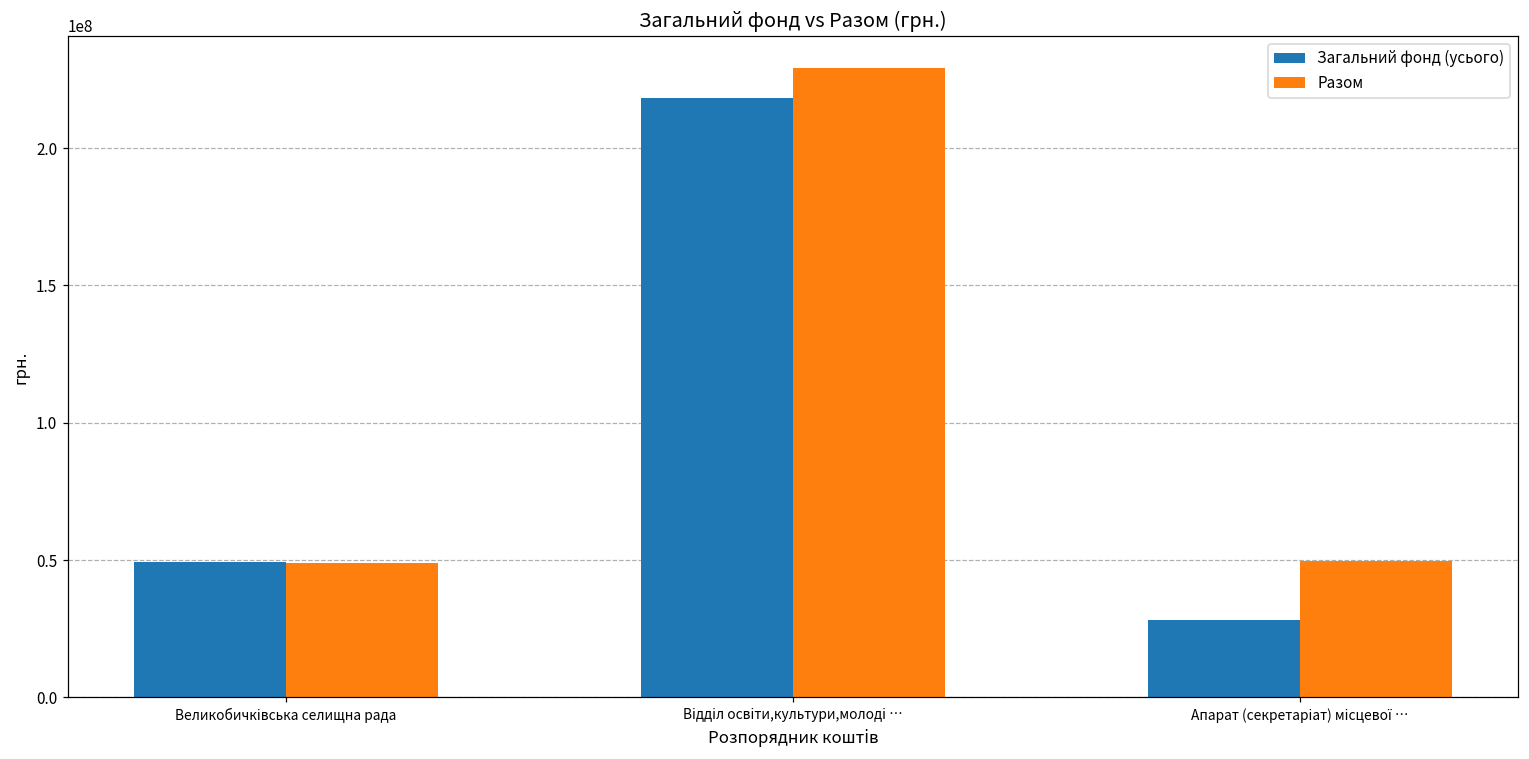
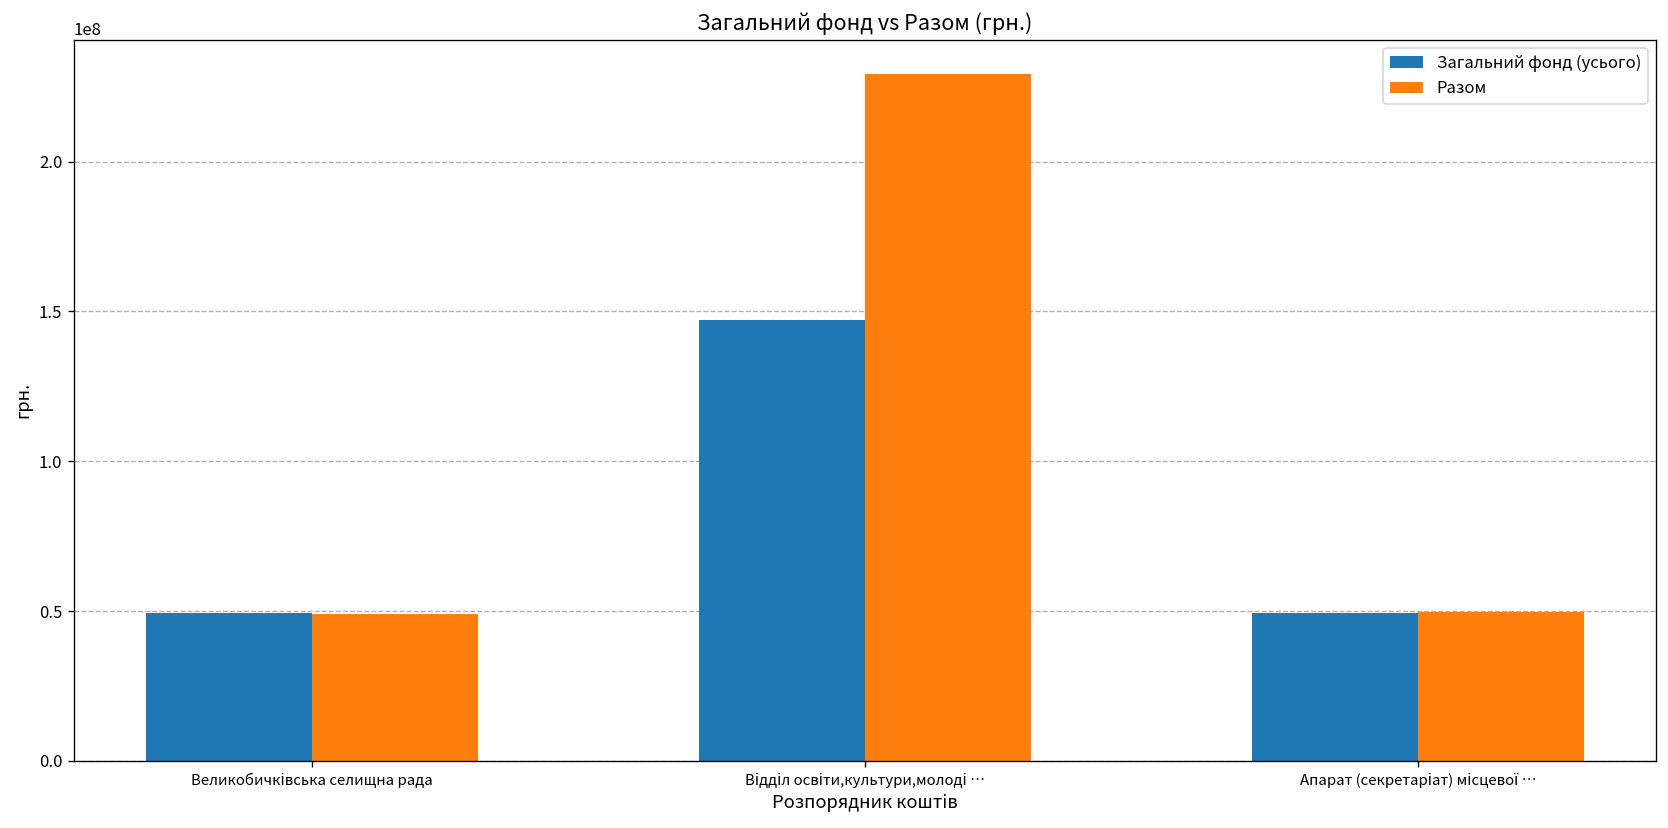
Загальний фонд (усього), Відділ освіти,культури,молоді …: 218000000 -> 147000000
Загальний фонд (усього), Апарат (секретаріат) місцевої …: 28000000 -> 49000000
